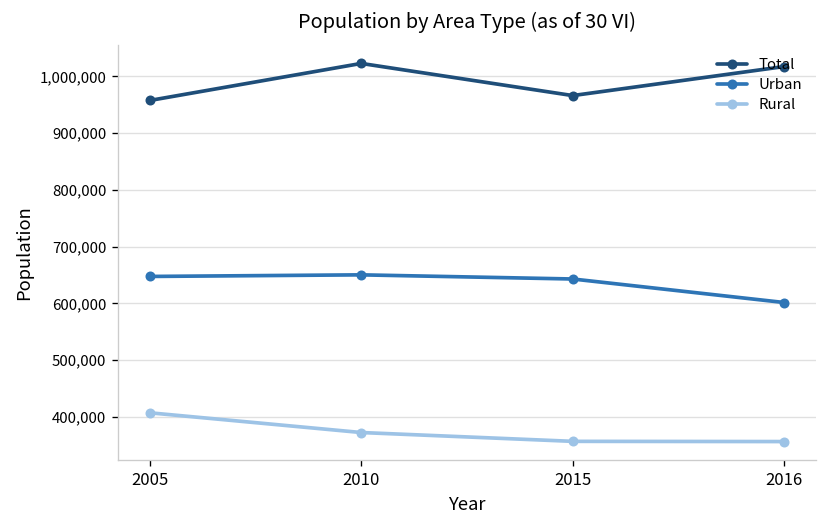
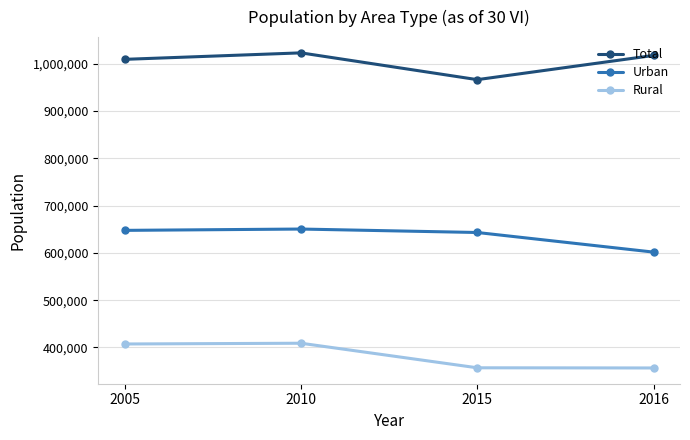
Total, 2005: 960,000 -> 1,010,000
Rural, 2010: 370,000 -> 410,000
